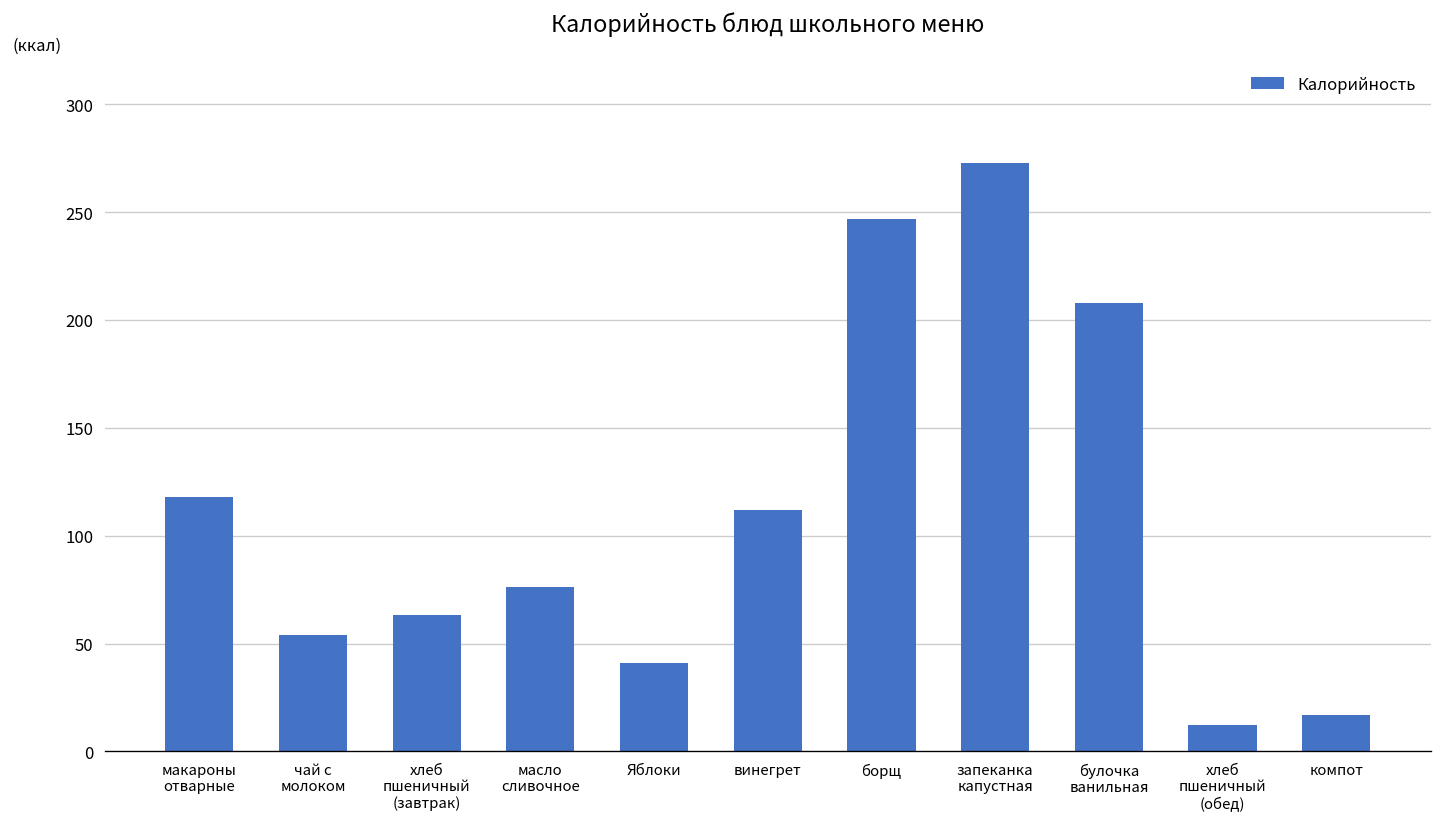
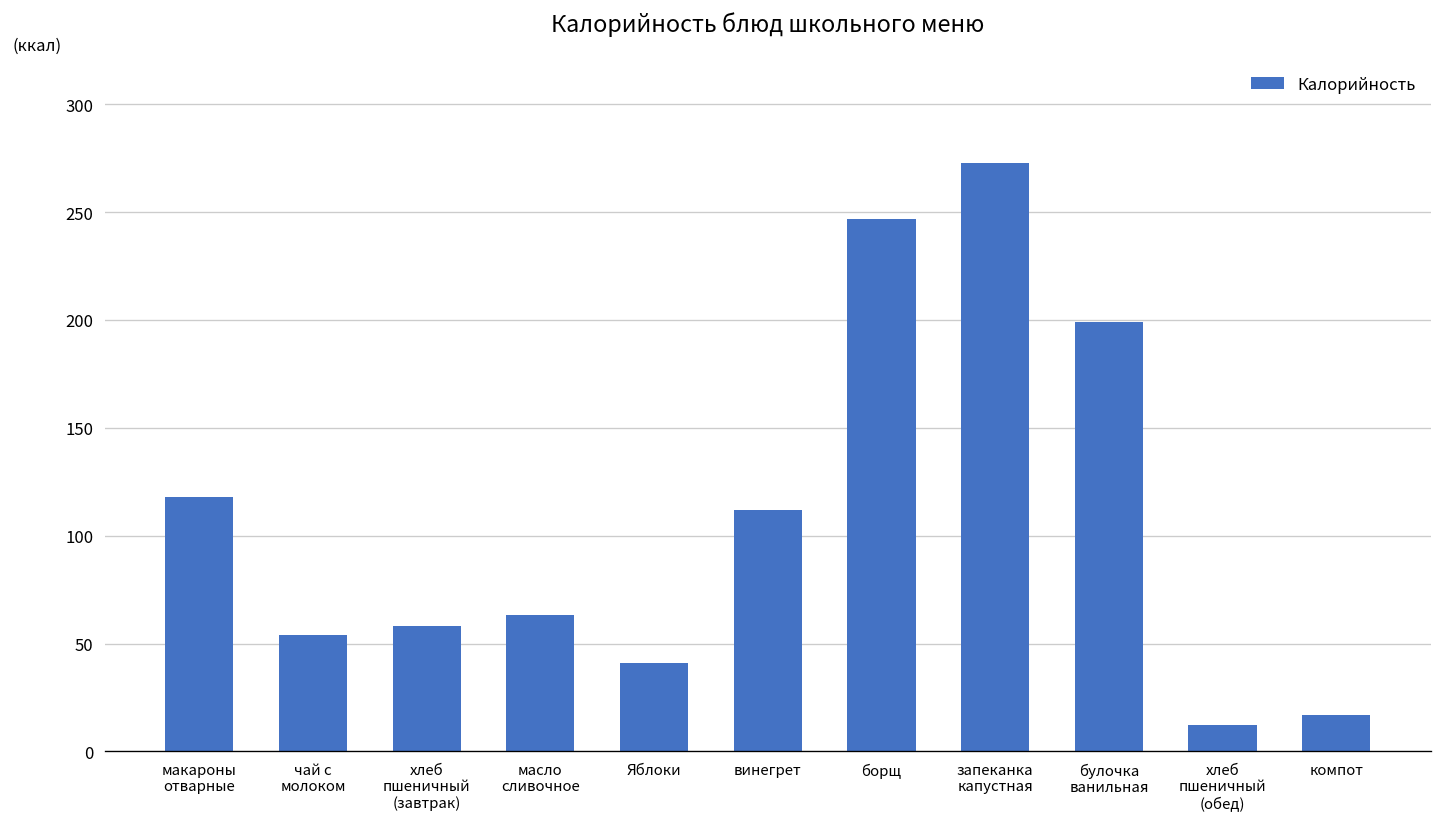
хлеб пшеничный (завтрак): 63 -> 58
масло сливочное: 76 -> 63
булочка ванильная: 208 -> 199
